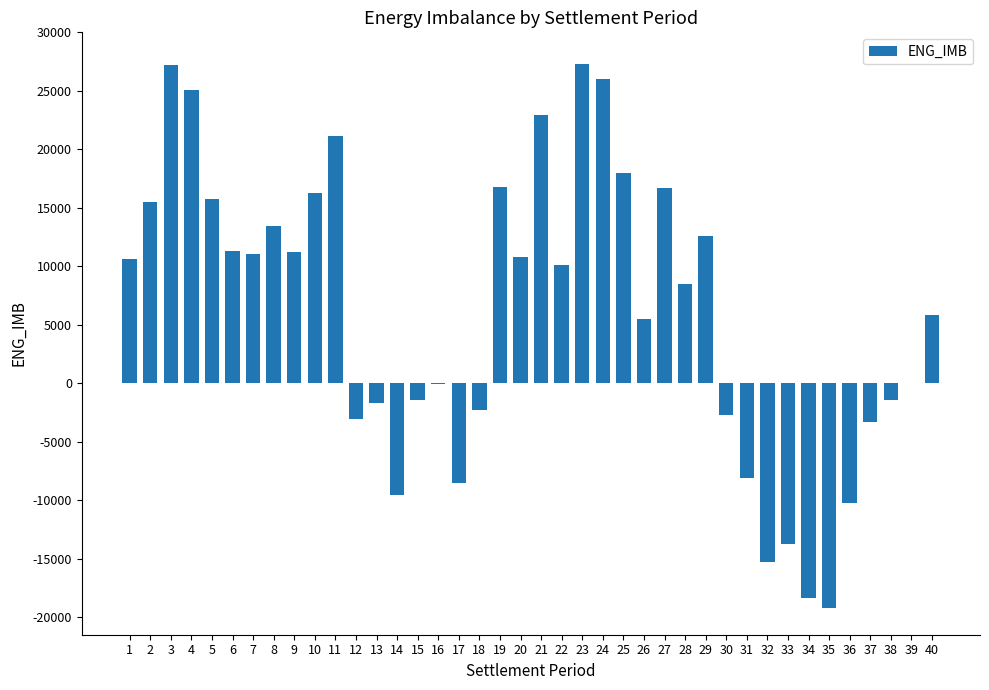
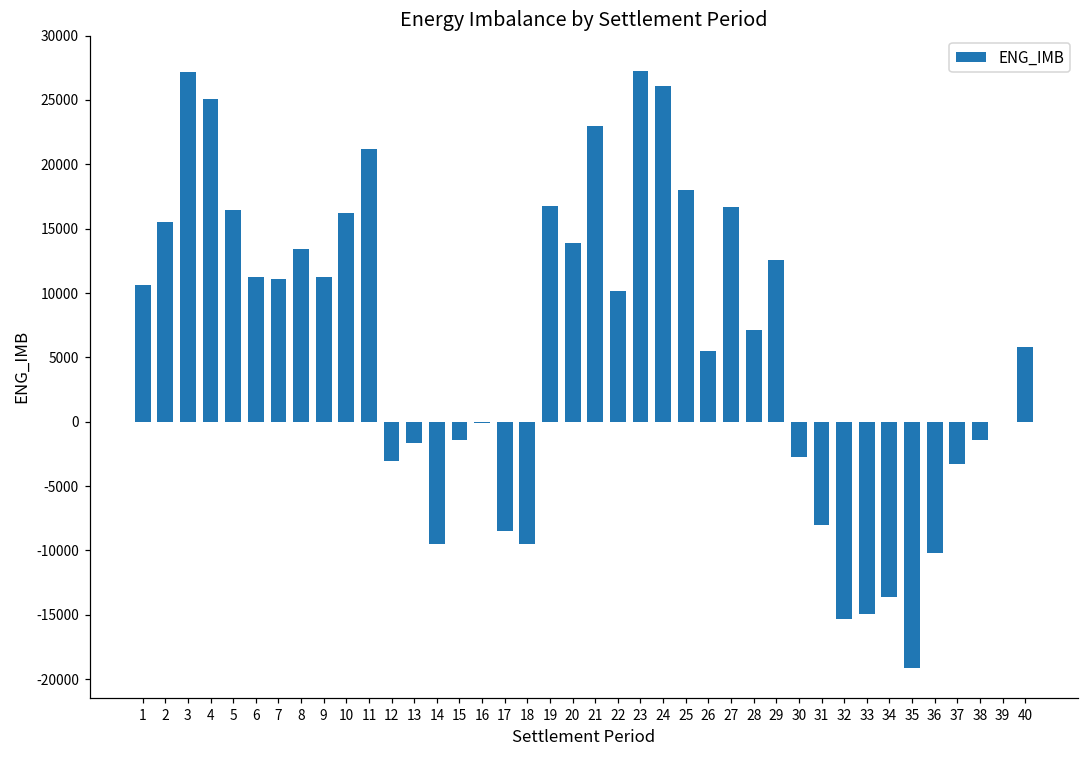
5: 15800 -> 16500
18: -2200 -> -9500
20: 10800 -> 13900
28: 8500 -> 7100
33: -13700 -> -14900
34: -18400 -> -13600
